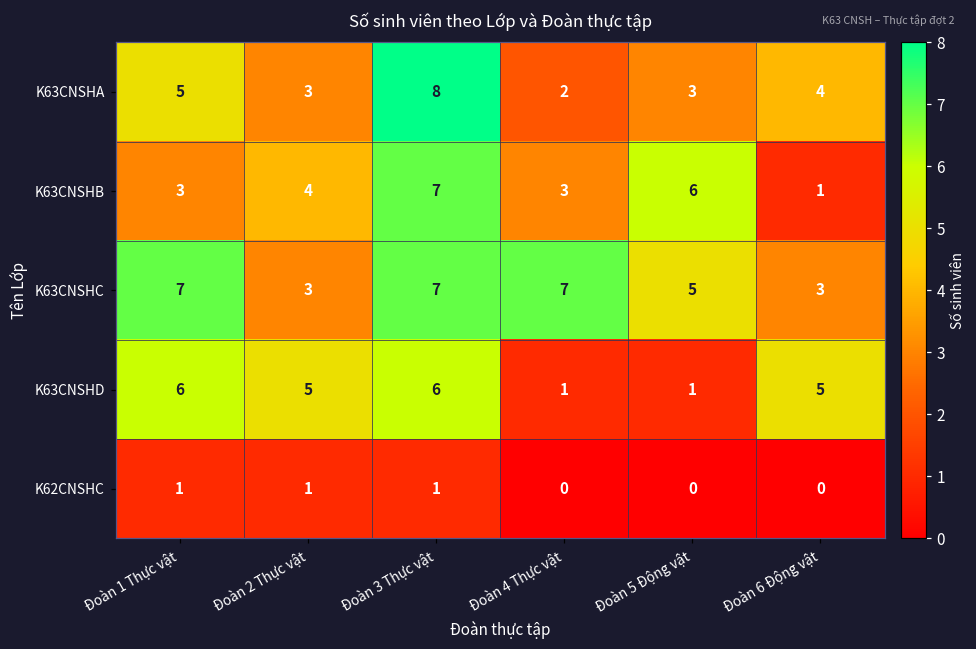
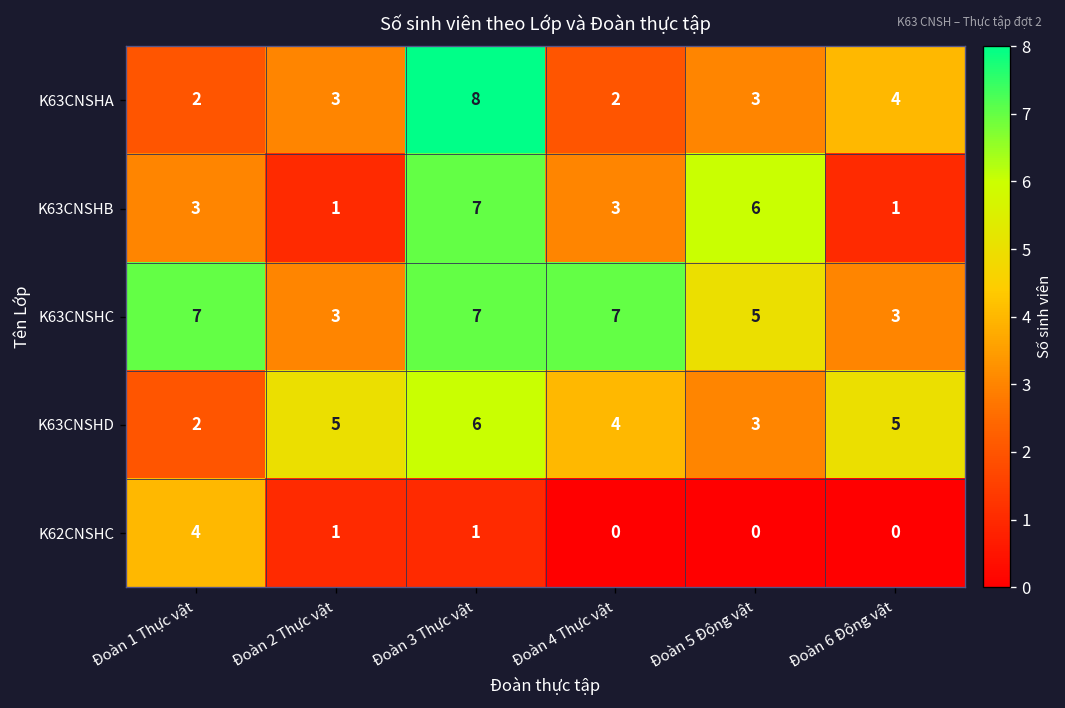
K63CNSHA, Đoàn 1 Thực vật: 5 -> 2
K63CNSHB, Đoàn 2 Thực vật: 4 -> 1
K63CNSHD, Đoàn 1 Thực vật: 6 -> 2
K63CNSHD, Đoàn 4 Thực vật: 1 -> 4
K63CNSHD, Đoàn 5 Động vật: 1 -> 3
K62CNSHC, Đoàn 1 Thực vật: 1 -> 4
